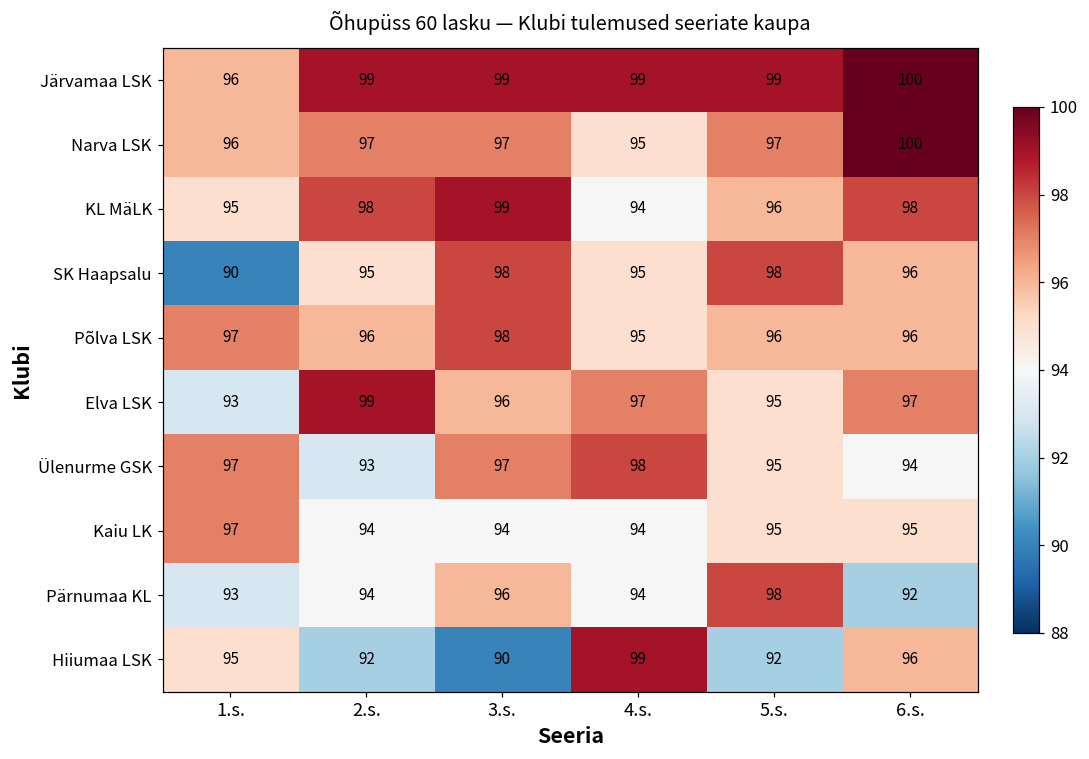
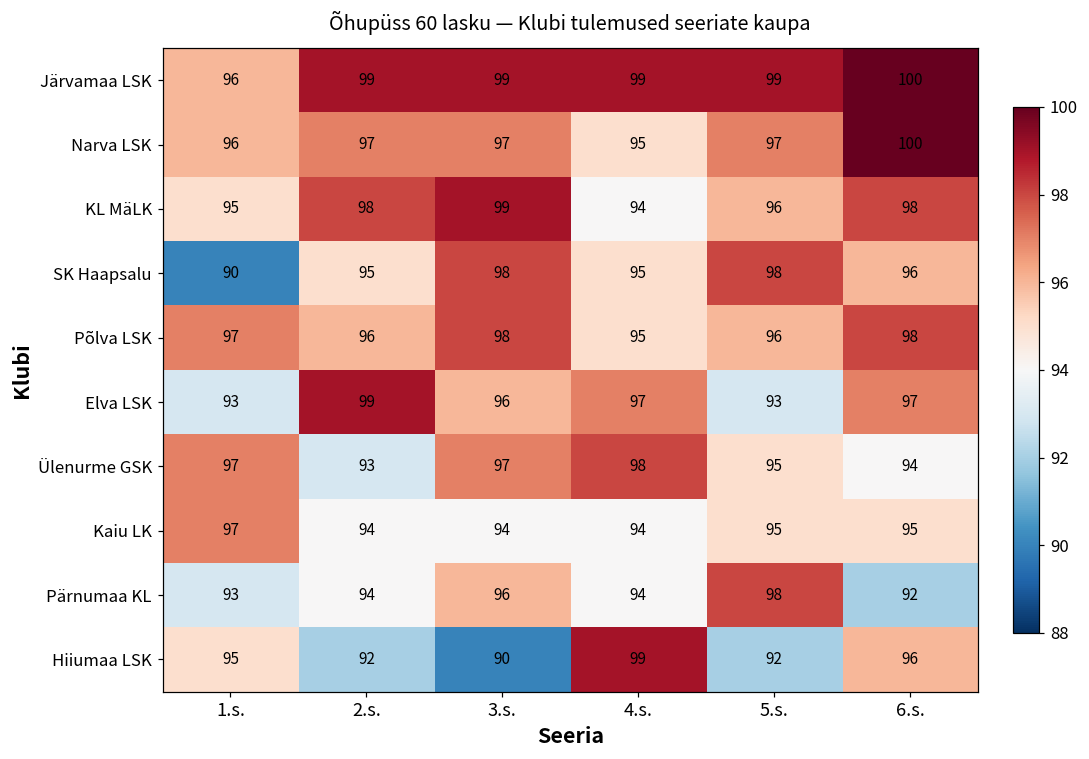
Põlva LSK, 6.s.: 96 -> 98
Elva LSK, 5.s.: 95 -> 93
